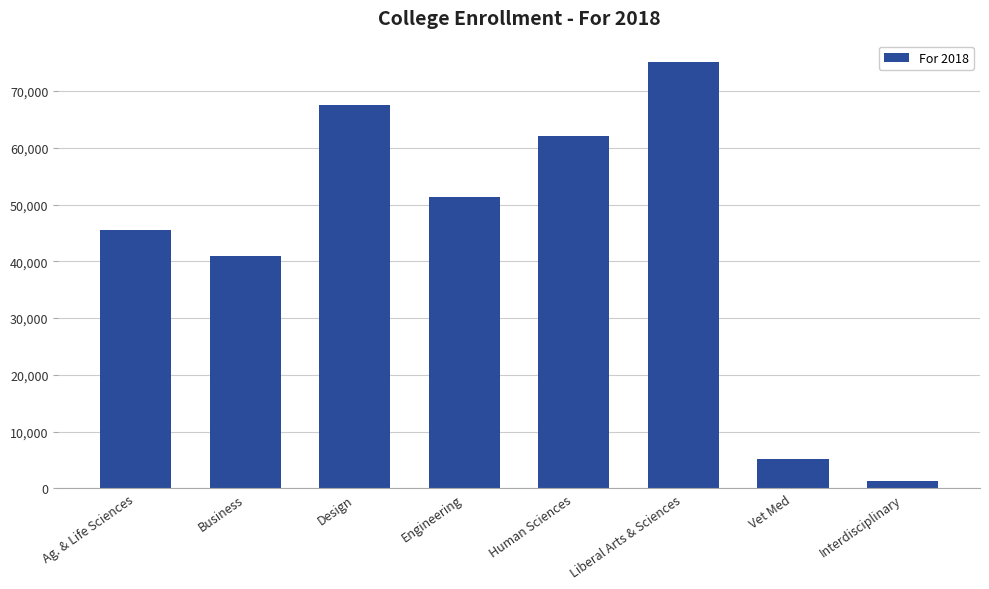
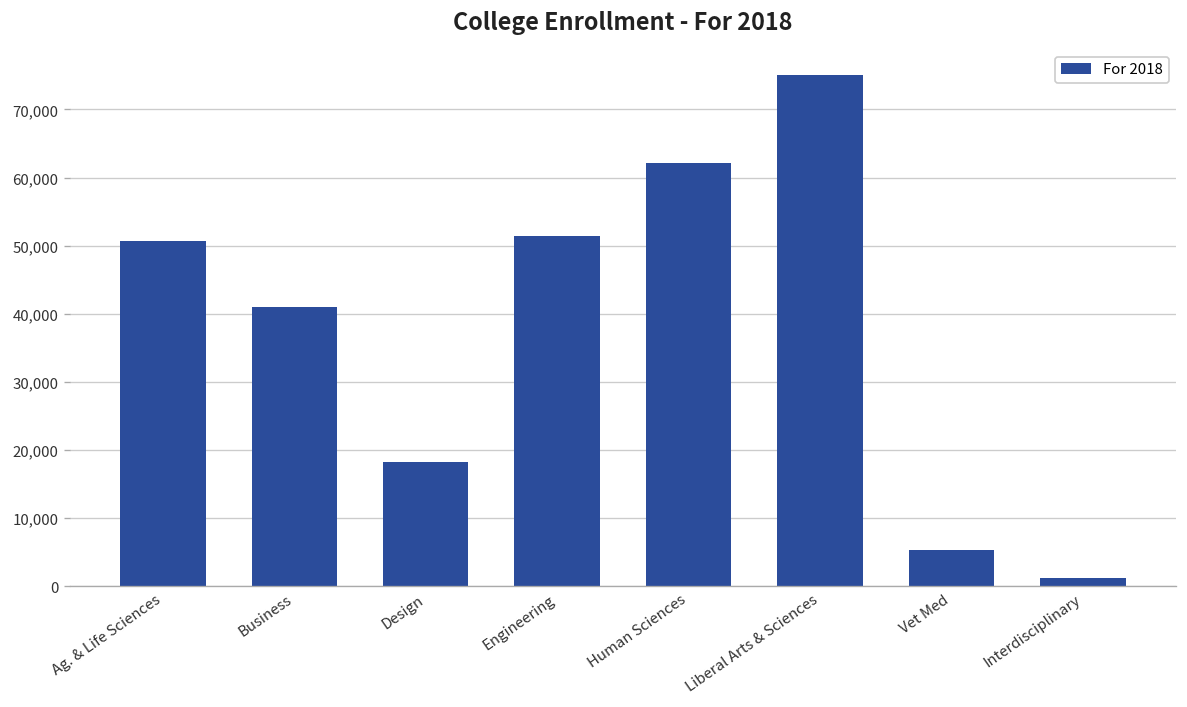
Ag. & Life Sciences: 45,000 -> 51,000
Design: 68,000 -> 18,000
